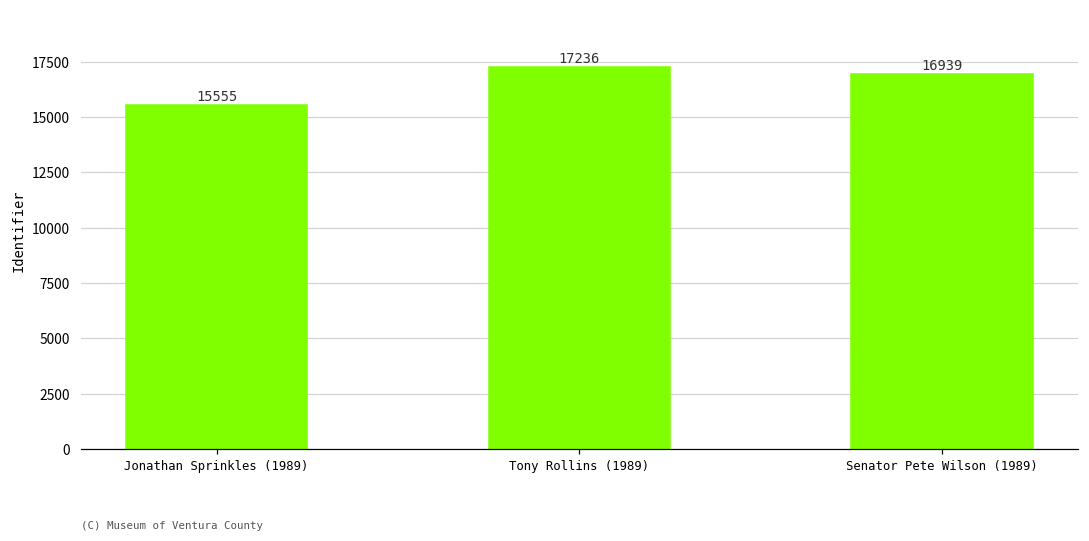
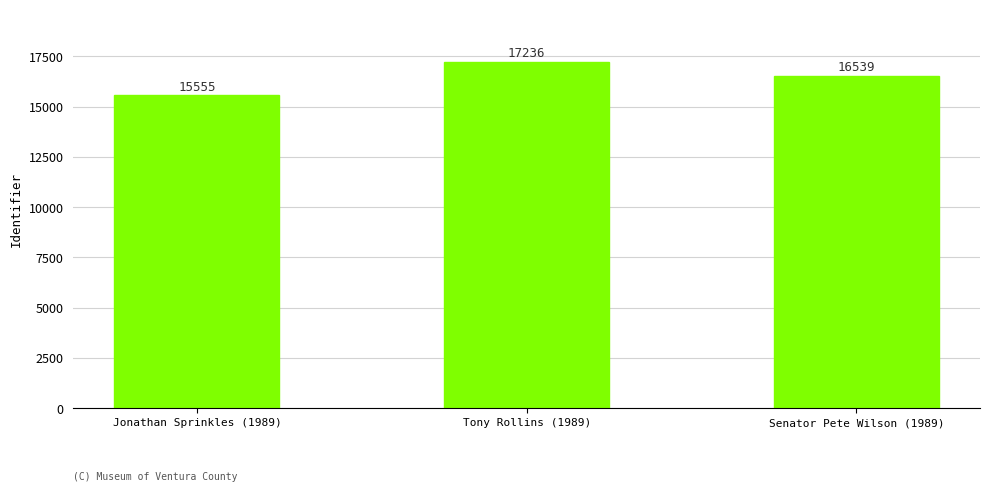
Senator Pete Wilson (1989): 16939 -> 16539
